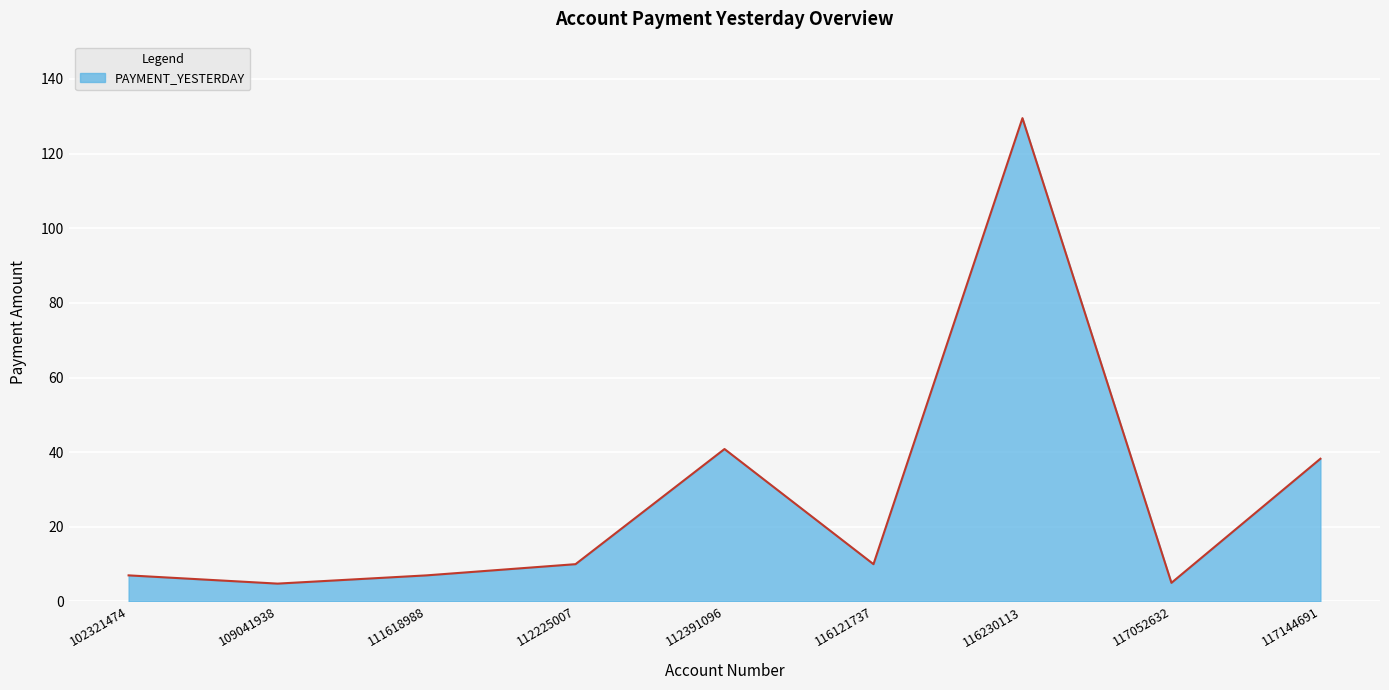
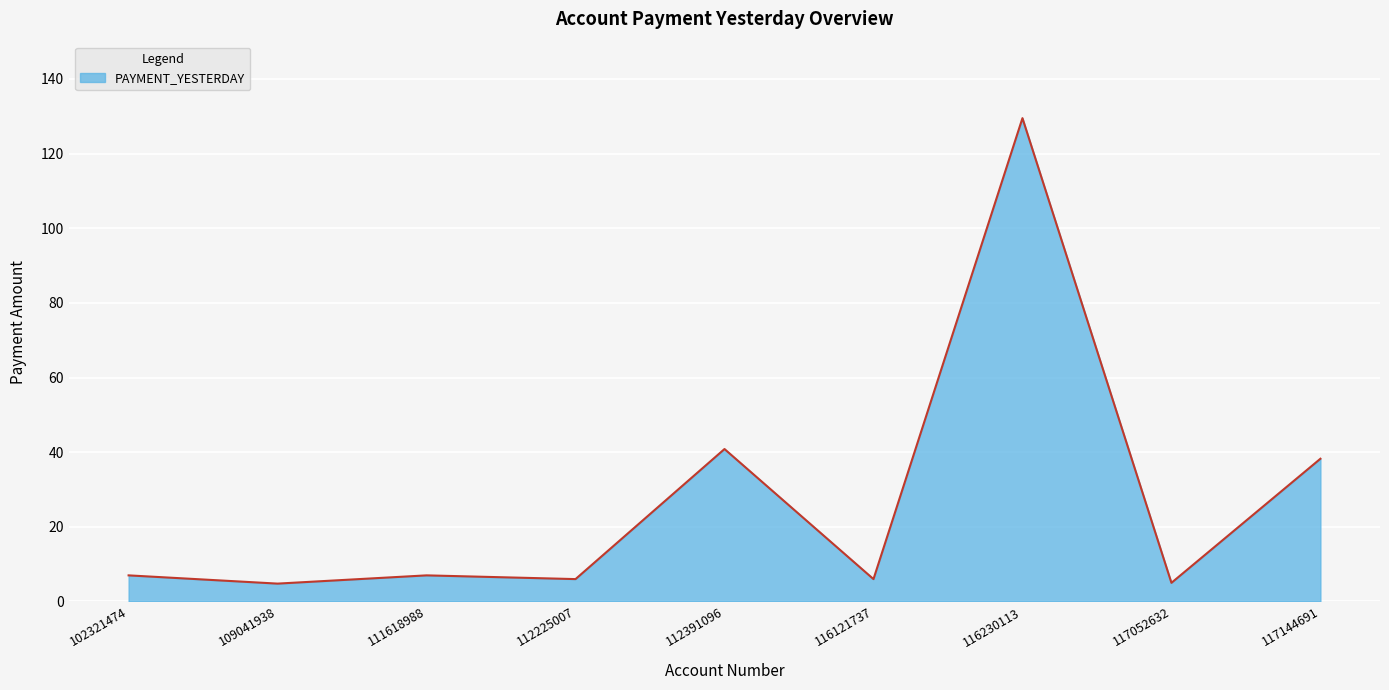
112225007: 10 -> 6
116121737: 10 -> 6
